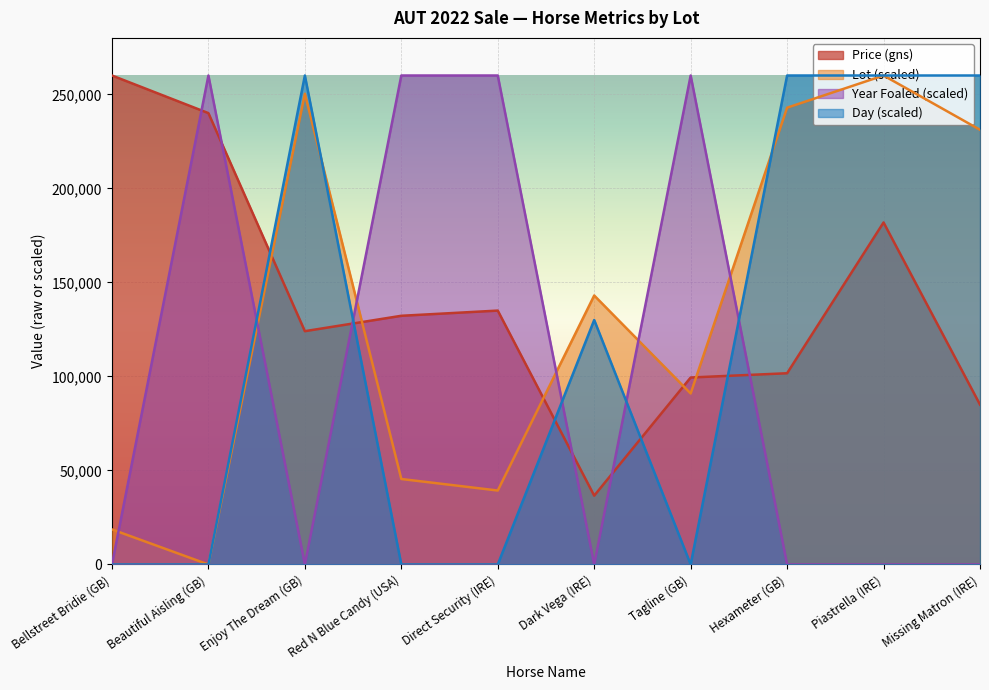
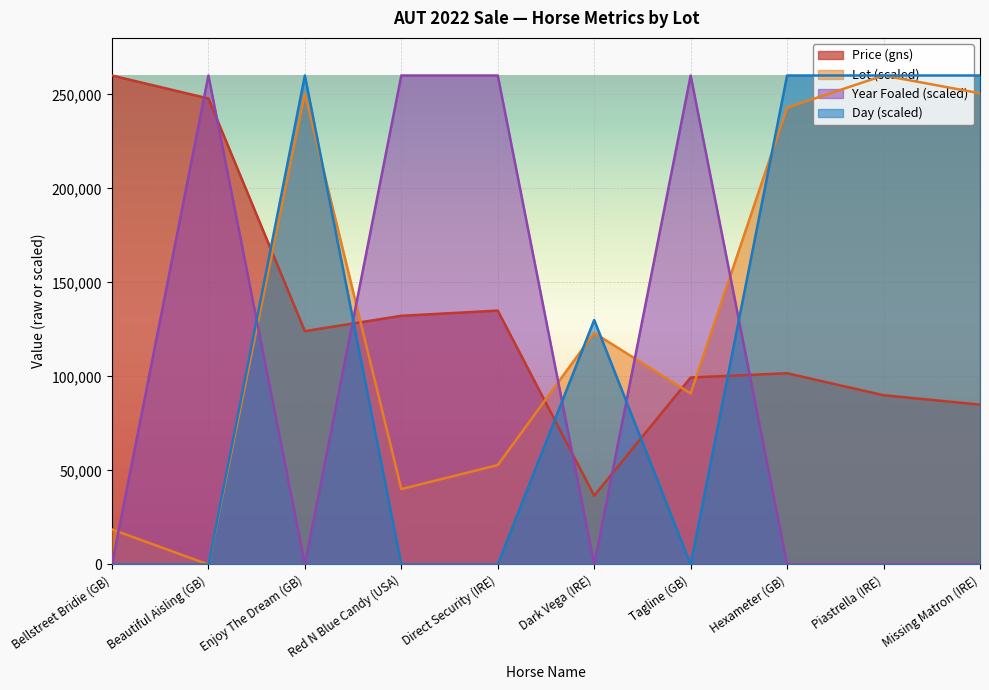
Price (gns), Beautiful Aisling (GB): 240,000 -> 248,000
Lot (scaled), Red N Blue Candy (USA): 45,000 -> 40,000
Lot (scaled), Direct Security (IRE): 39,000 -> 53,000
Lot (scaled), Dark Vega (IRE): 143,000 -> 123,000
Price (gns), Piastrella (IRE): 182,000 -> 90,000
Lot (scaled), Missing Matron (IRE): 231,000 -> 251,000
